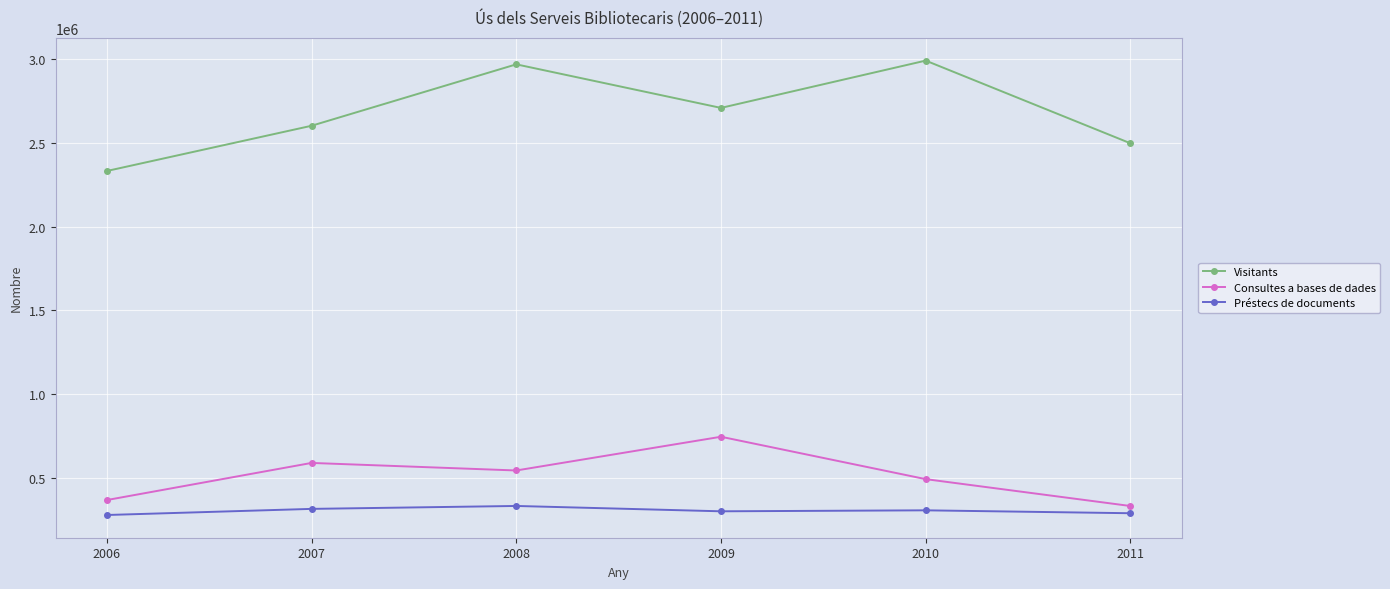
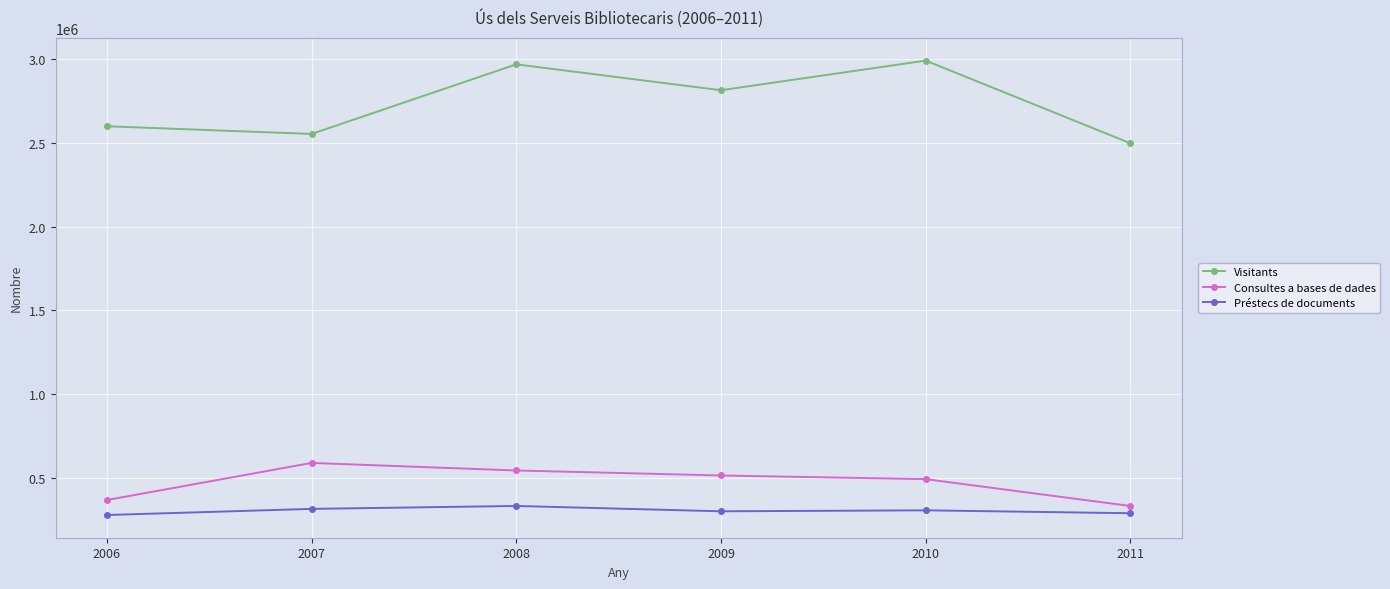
Visitants, 2006: 2330000 -> 2600000
Visitants, 2007: 2600000 -> 2550000
Visitants, 2009: 2710000 -> 2820000
Consultes a bases de dades, 2009: 740000 -> 510000
